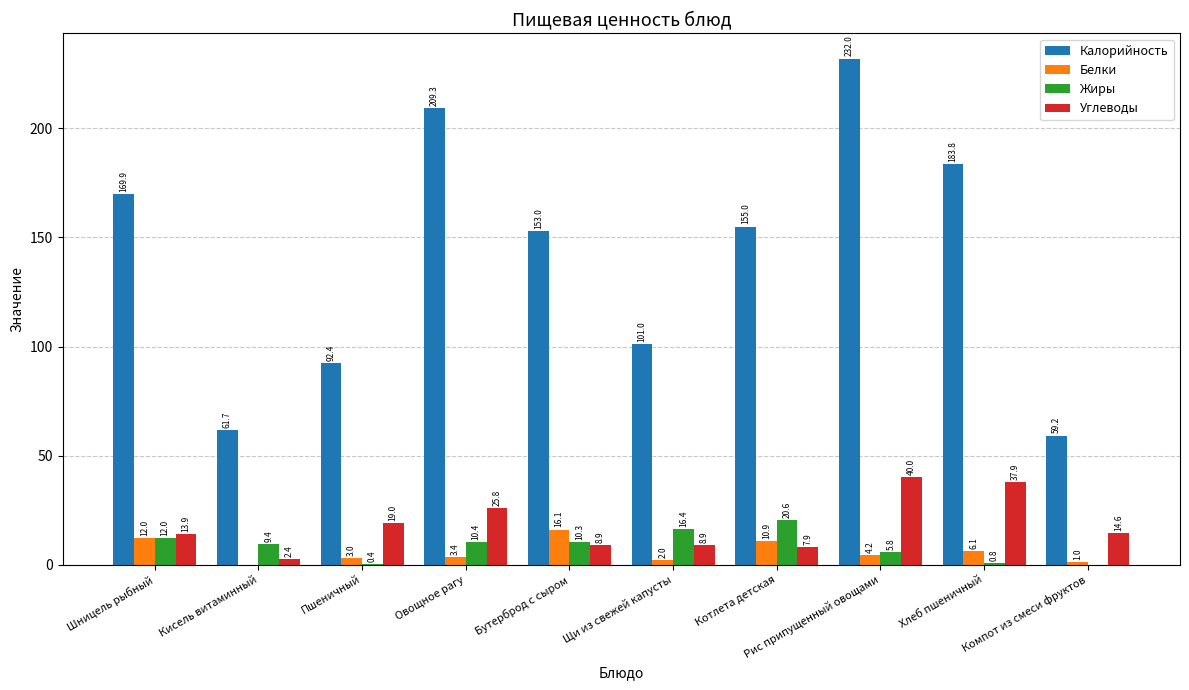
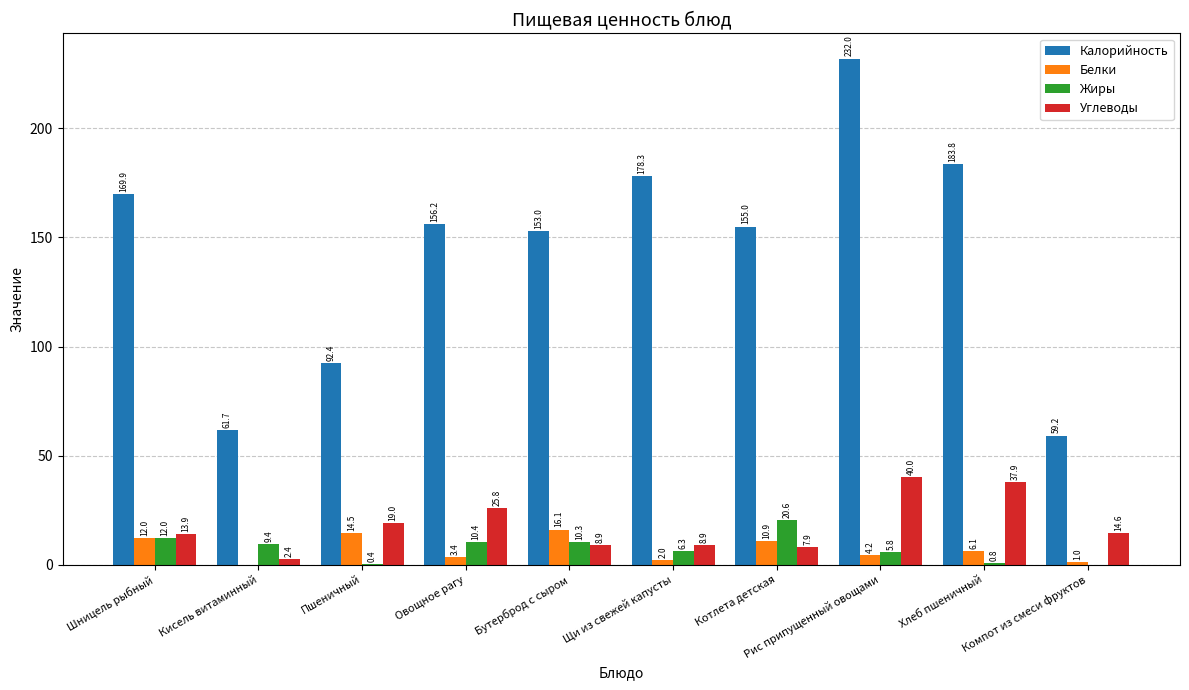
Белки, Пшеничный: 3.0 -> 14.5
Калорийность, Овощное рагу: 209.3 -> 156.2
Калорийность, Щи из свежей капусты: 101.0 -> 178.3
Жиры, Щи из свежей капусты: 16.4 -> 6.3
